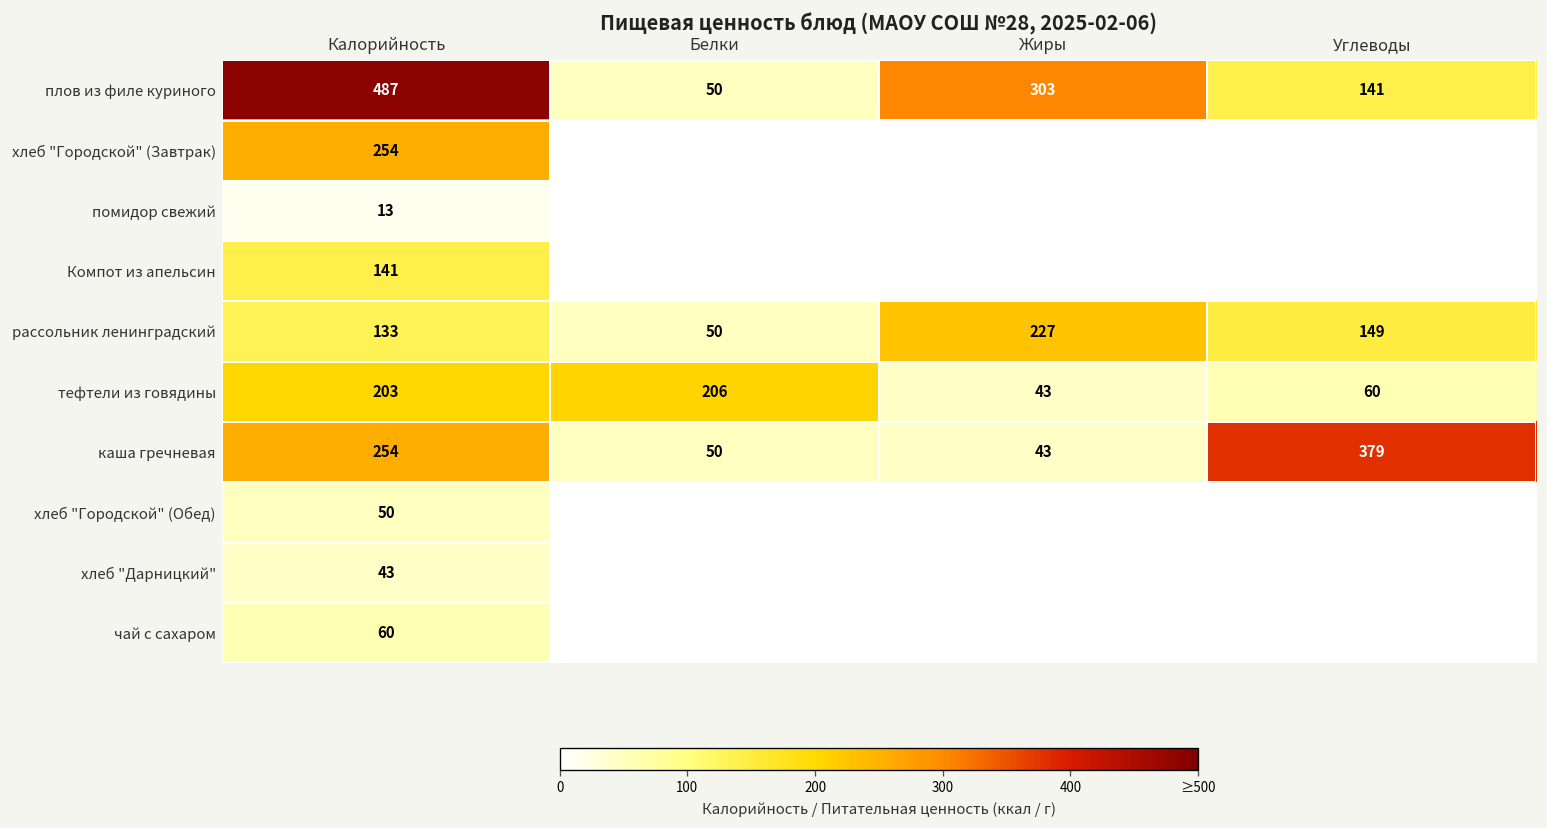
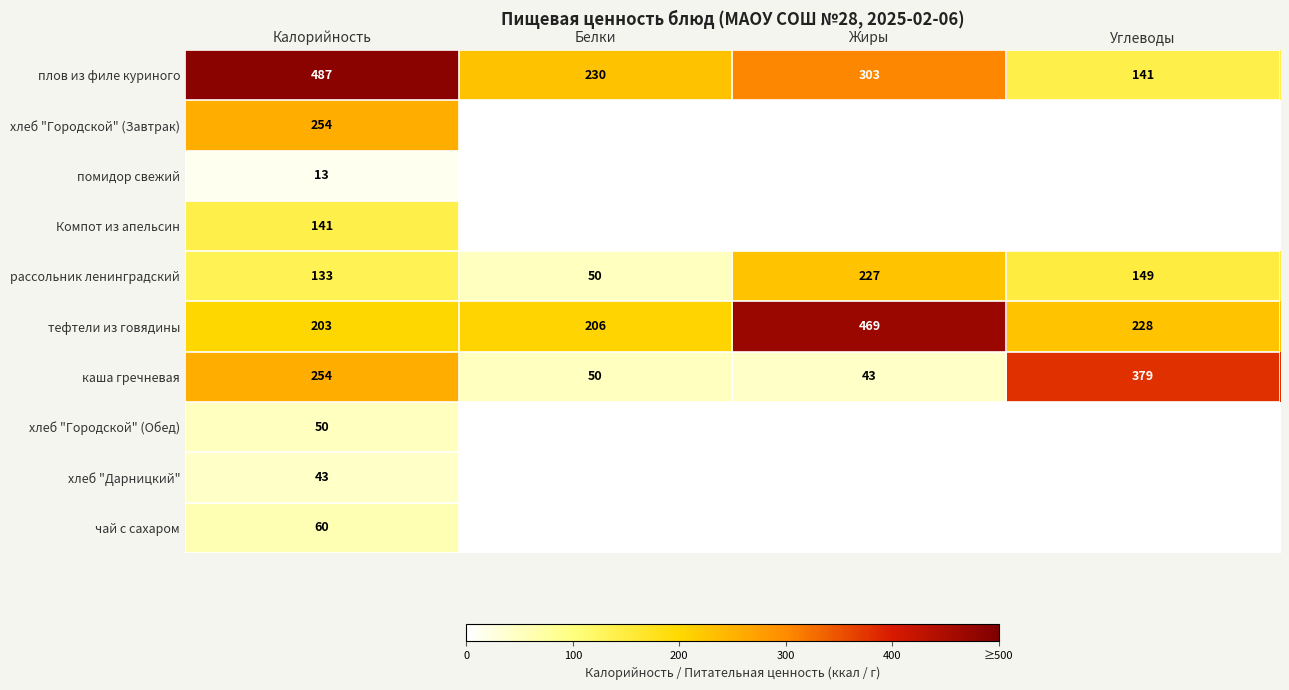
плов из филе куриного, Белки: 50 -> 230
тефтели из говядины, Жиры: 43 -> 469
тефтели из говядины, Углеводы: 60 -> 228
